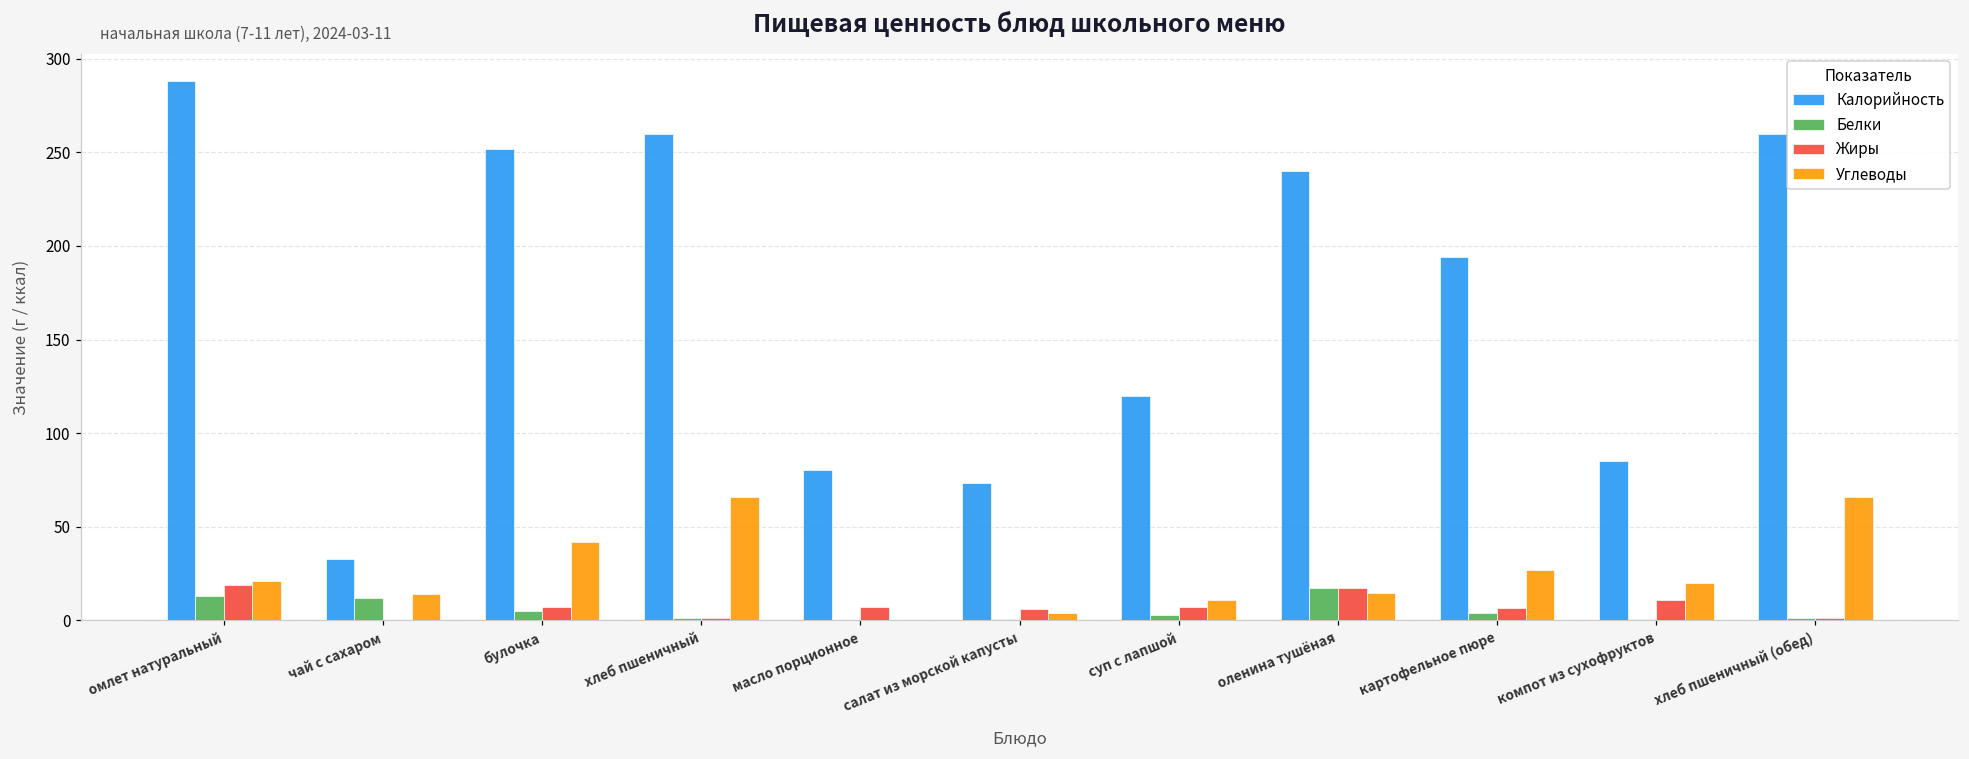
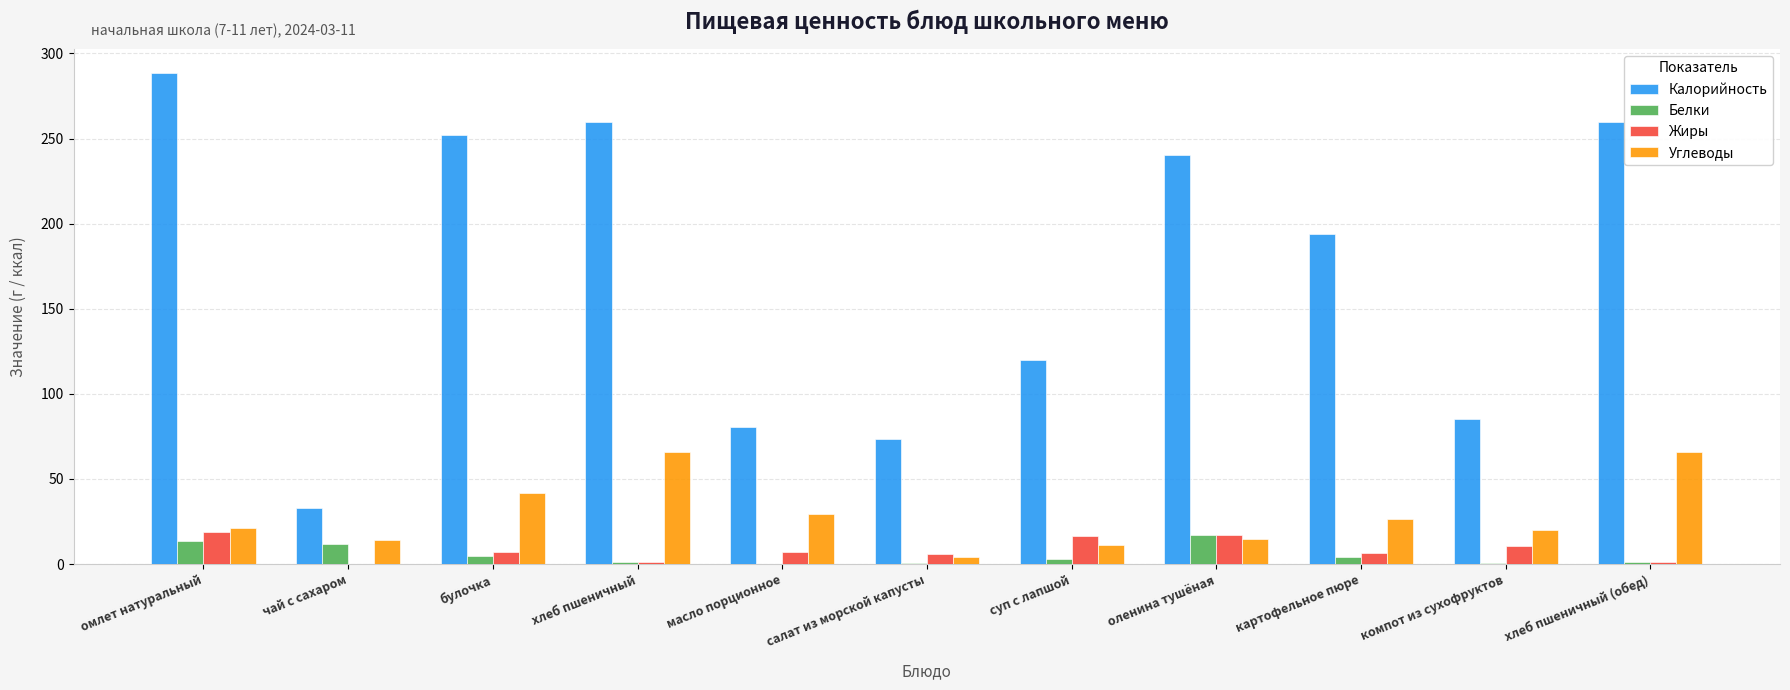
Углеводы, масло порционное: 0 -> 29
Жиры, суп с лапшой: 7 -> 17
